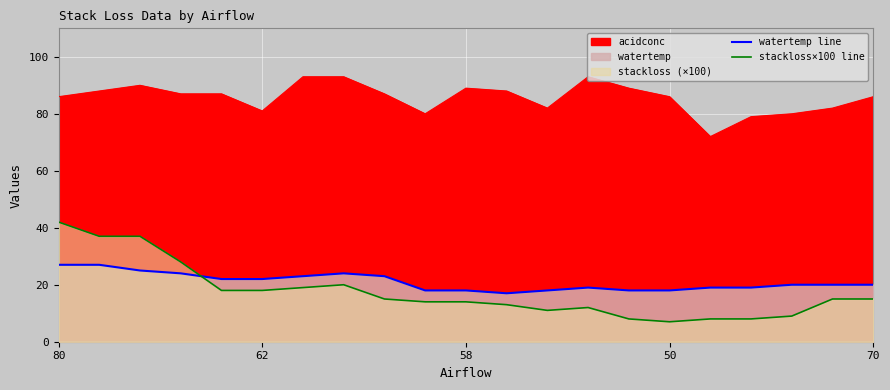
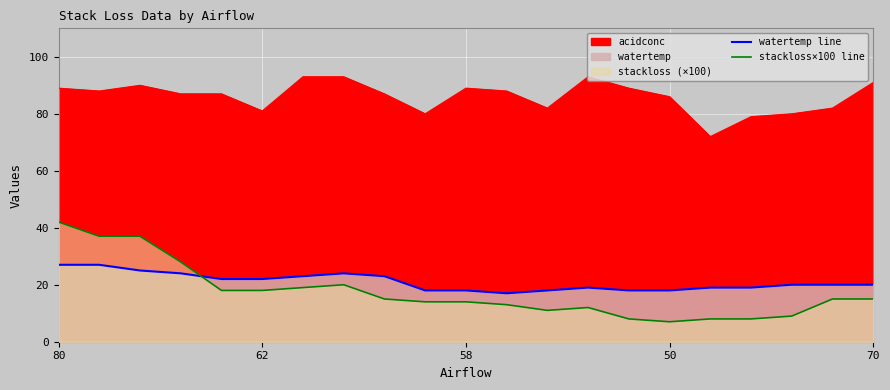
acidconc, 80: 86 -> 89
acidconc, 70: 86 -> 91
